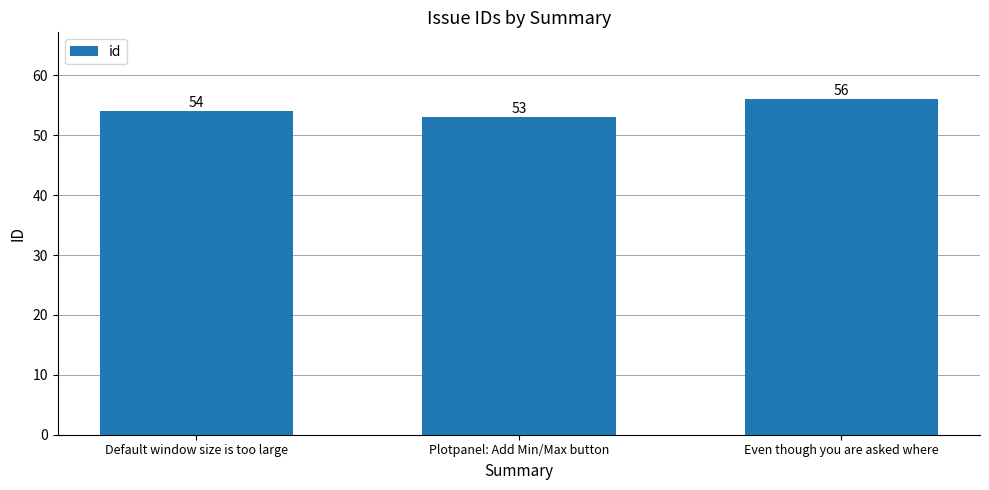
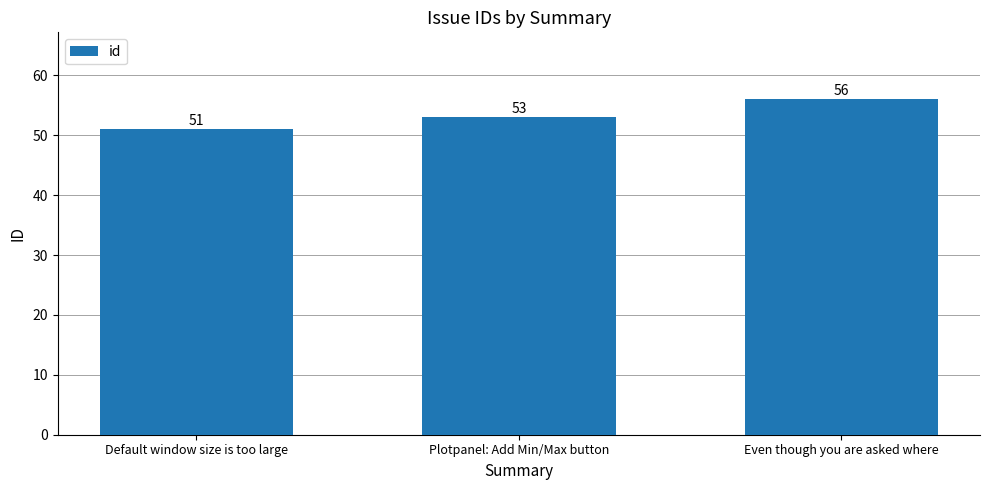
Default window size is too large: 54 -> 51
